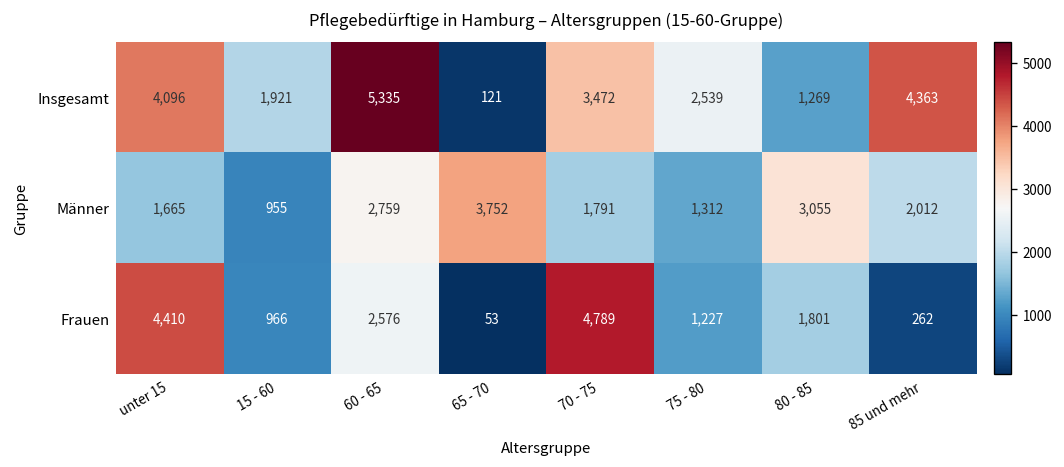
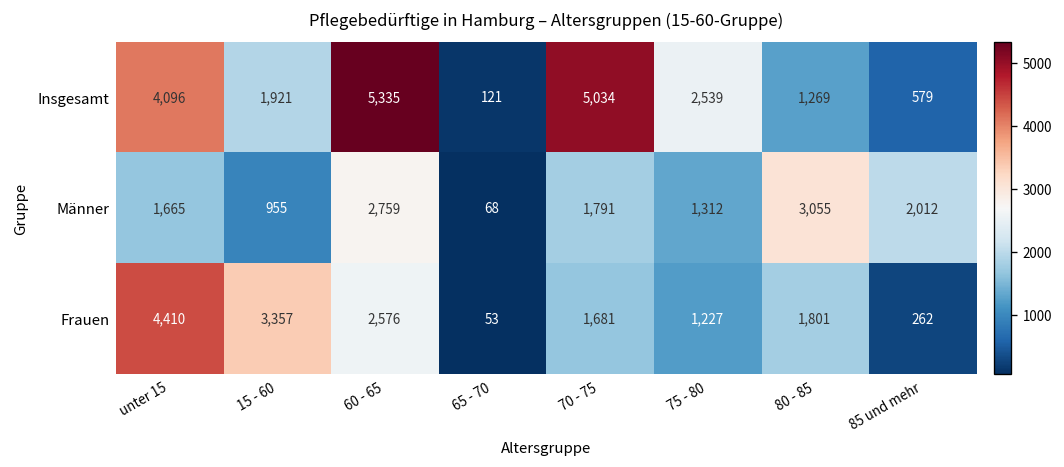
Insgesamt, 70 - 75: 3,472 -> 5,034
Insgesamt, 85 und mehr: 4,363 -> 579
Männer, 65 - 70: 3,752 -> 68
Frauen, 15 - 60: 966 -> 3,357
Frauen, 70 - 75: 4,789 -> 1,681
